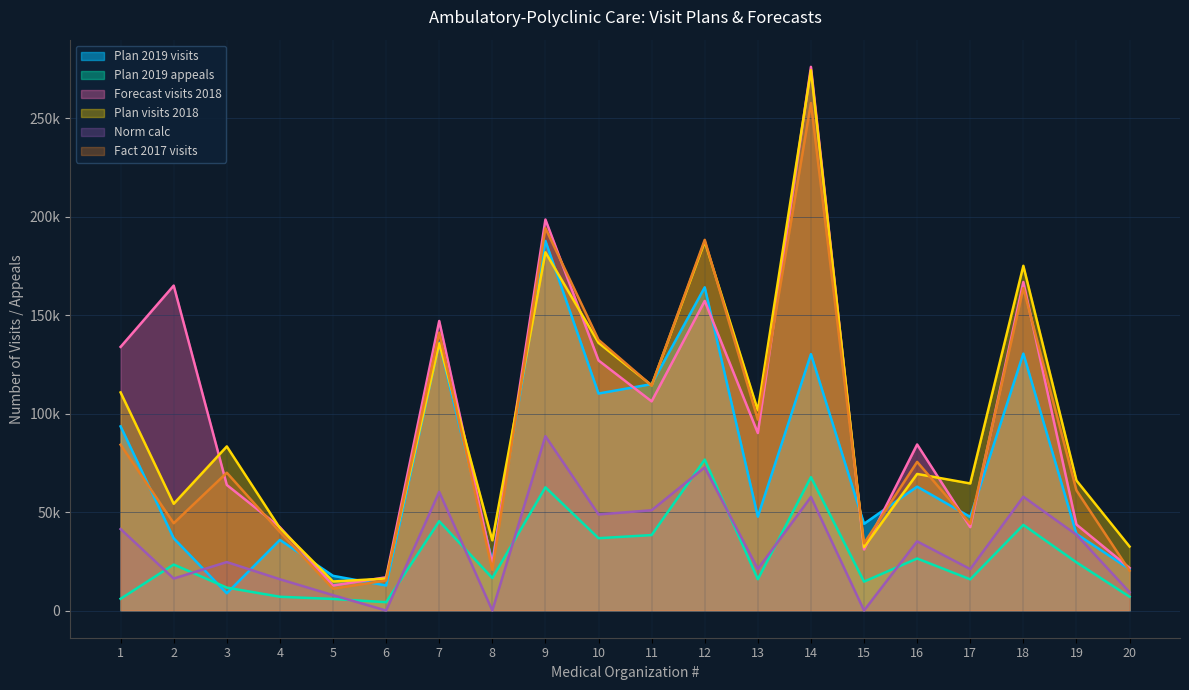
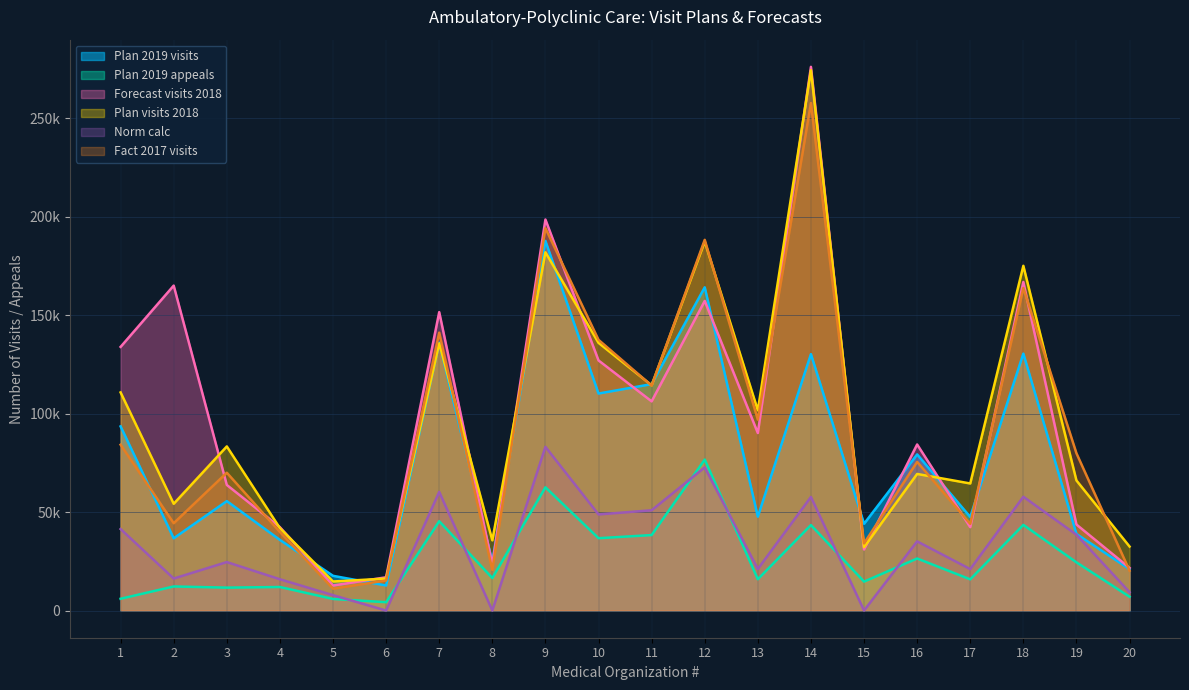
Plan 2019 appeals, 2: 23000 -> 12000
Plan 2019 visits, 3: 9000 -> 56000
Plan 2019 appeals, 4: 7000 -> 12000
Forecast visits 2018, 7: 147000 -> 152000
Norm calc, 9: 89000 -> 83000
Plan 2019 appeals, 14: 68000 -> 43000
Plan 2019 visits, 16: 63000 -> 79000
Fact 2017 visits, 19: 61000 -> 80000
